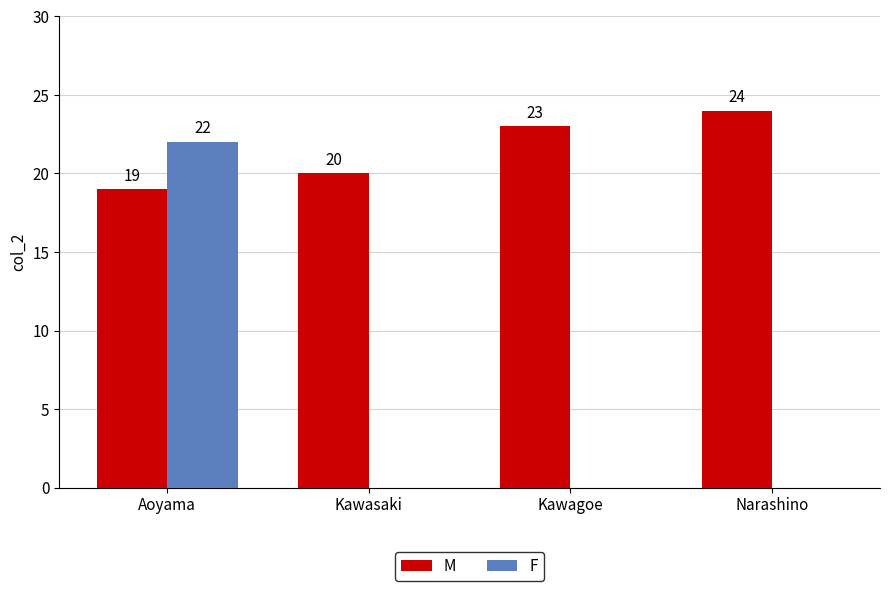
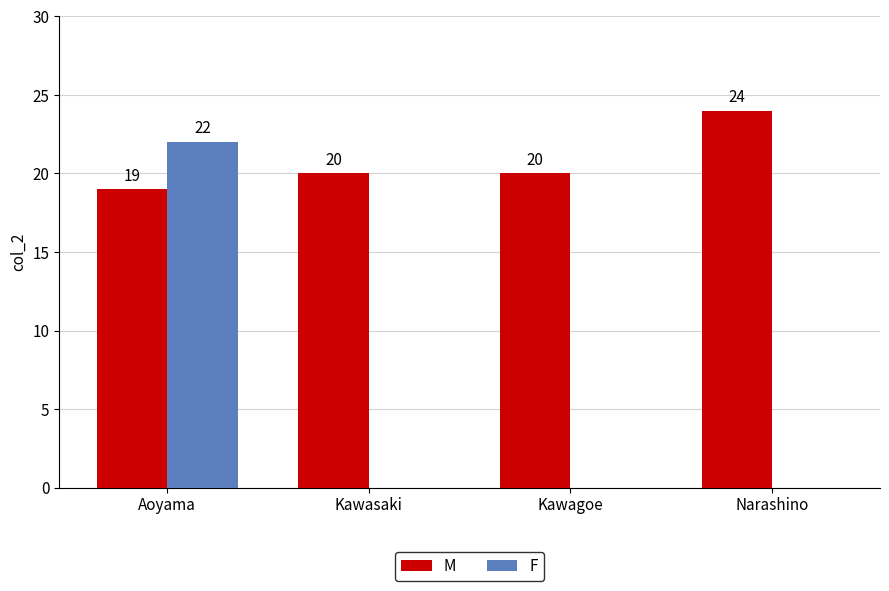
M, Kawagoe: 23 -> 20
